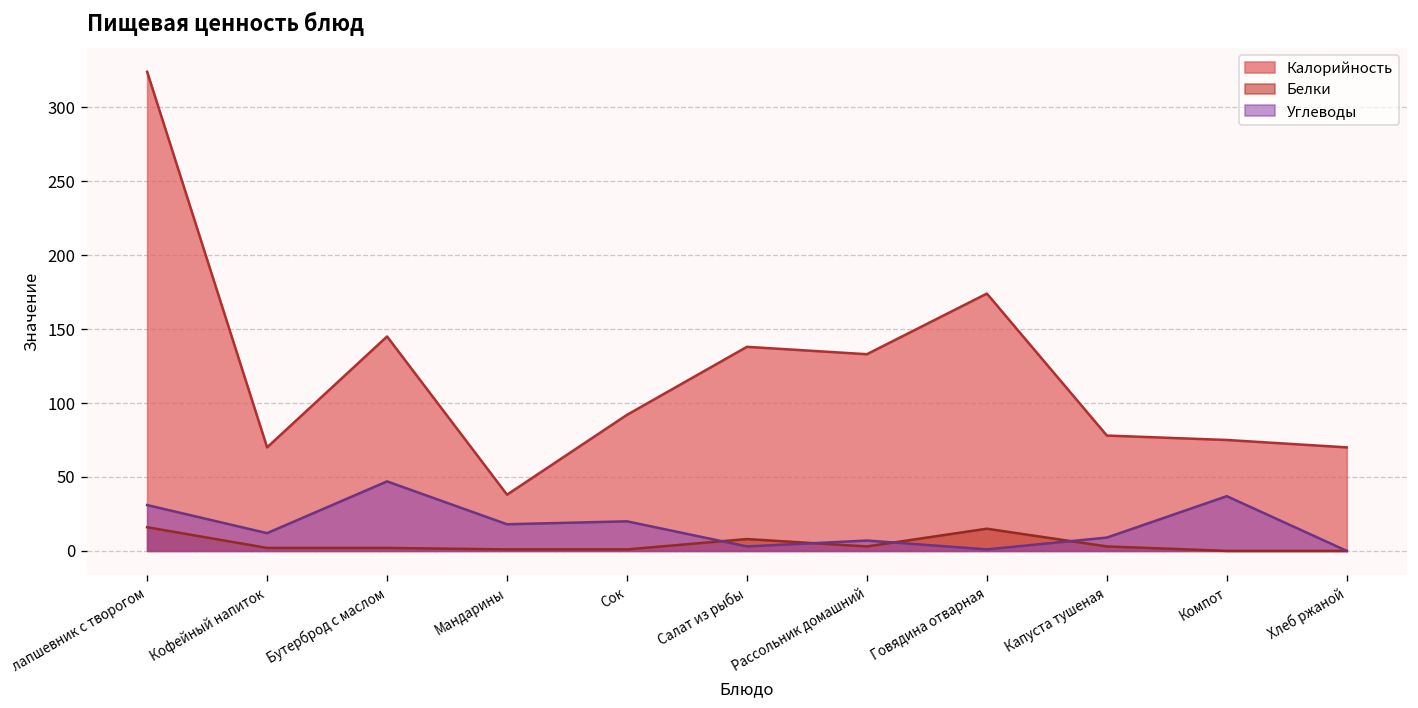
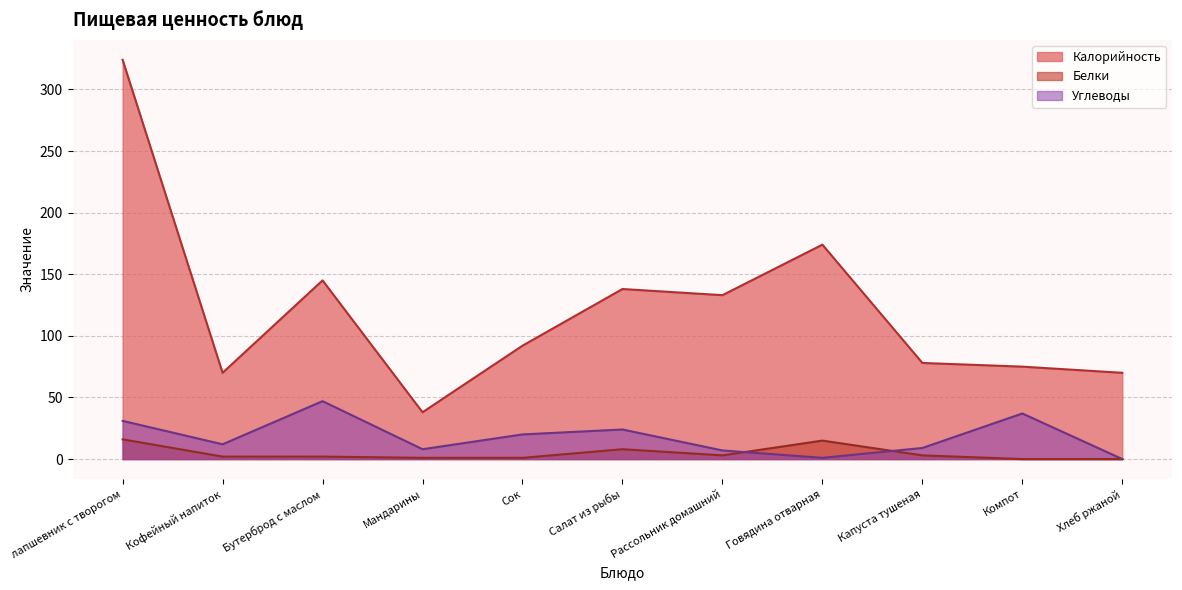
Углеводы, Мандарины: 18 -> 8
Углеводы, Салат из рыбы: 3 -> 24
